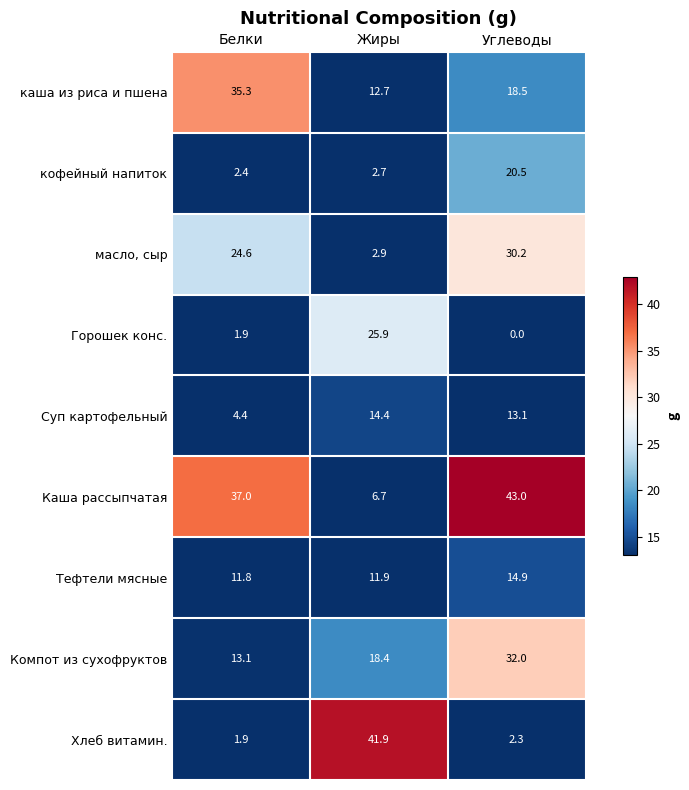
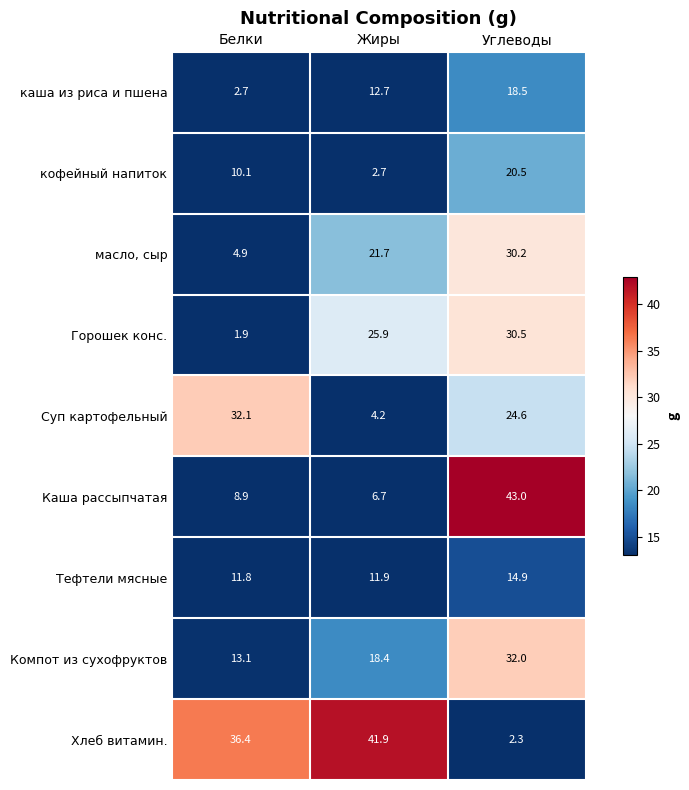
каша из риса и пшена, Белки: 35.3 -> 2.7
кофейный напиток, Белки: 2.4 -> 10.1
масло, сыр, Белки: 24.6 -> 4.9
масло, сыр, Жиры: 2.9 -> 21.7
Горошек конс., Углеводы: 0.0 -> 30.5
Суп картофельный, Белки: 4.4 -> 32.1
Суп картофельный, Жиры: 14.4 -> 4.2
Суп картофельный, Углеводы: 13.1 -> 24.6
Каша рассыпчатая, Белки: 37.0 -> 8.9
Хлеб витамин., Белки: 1.9 -> 36.4
